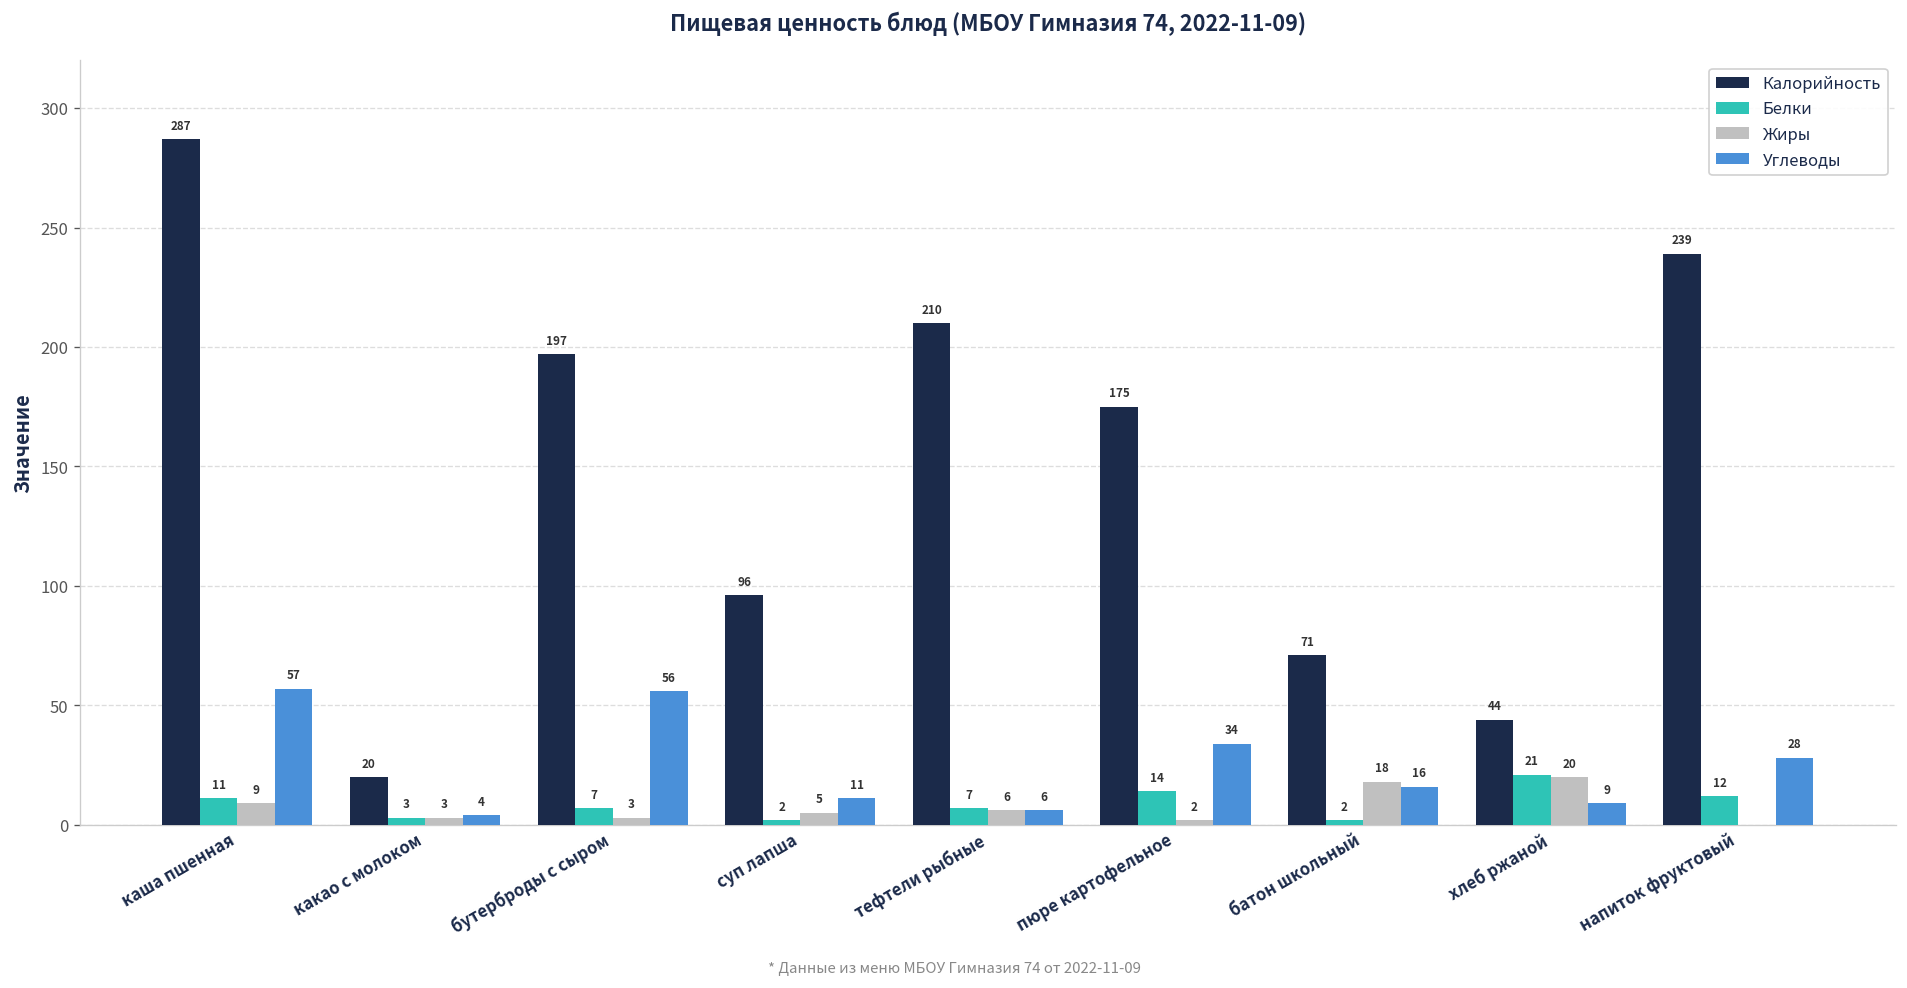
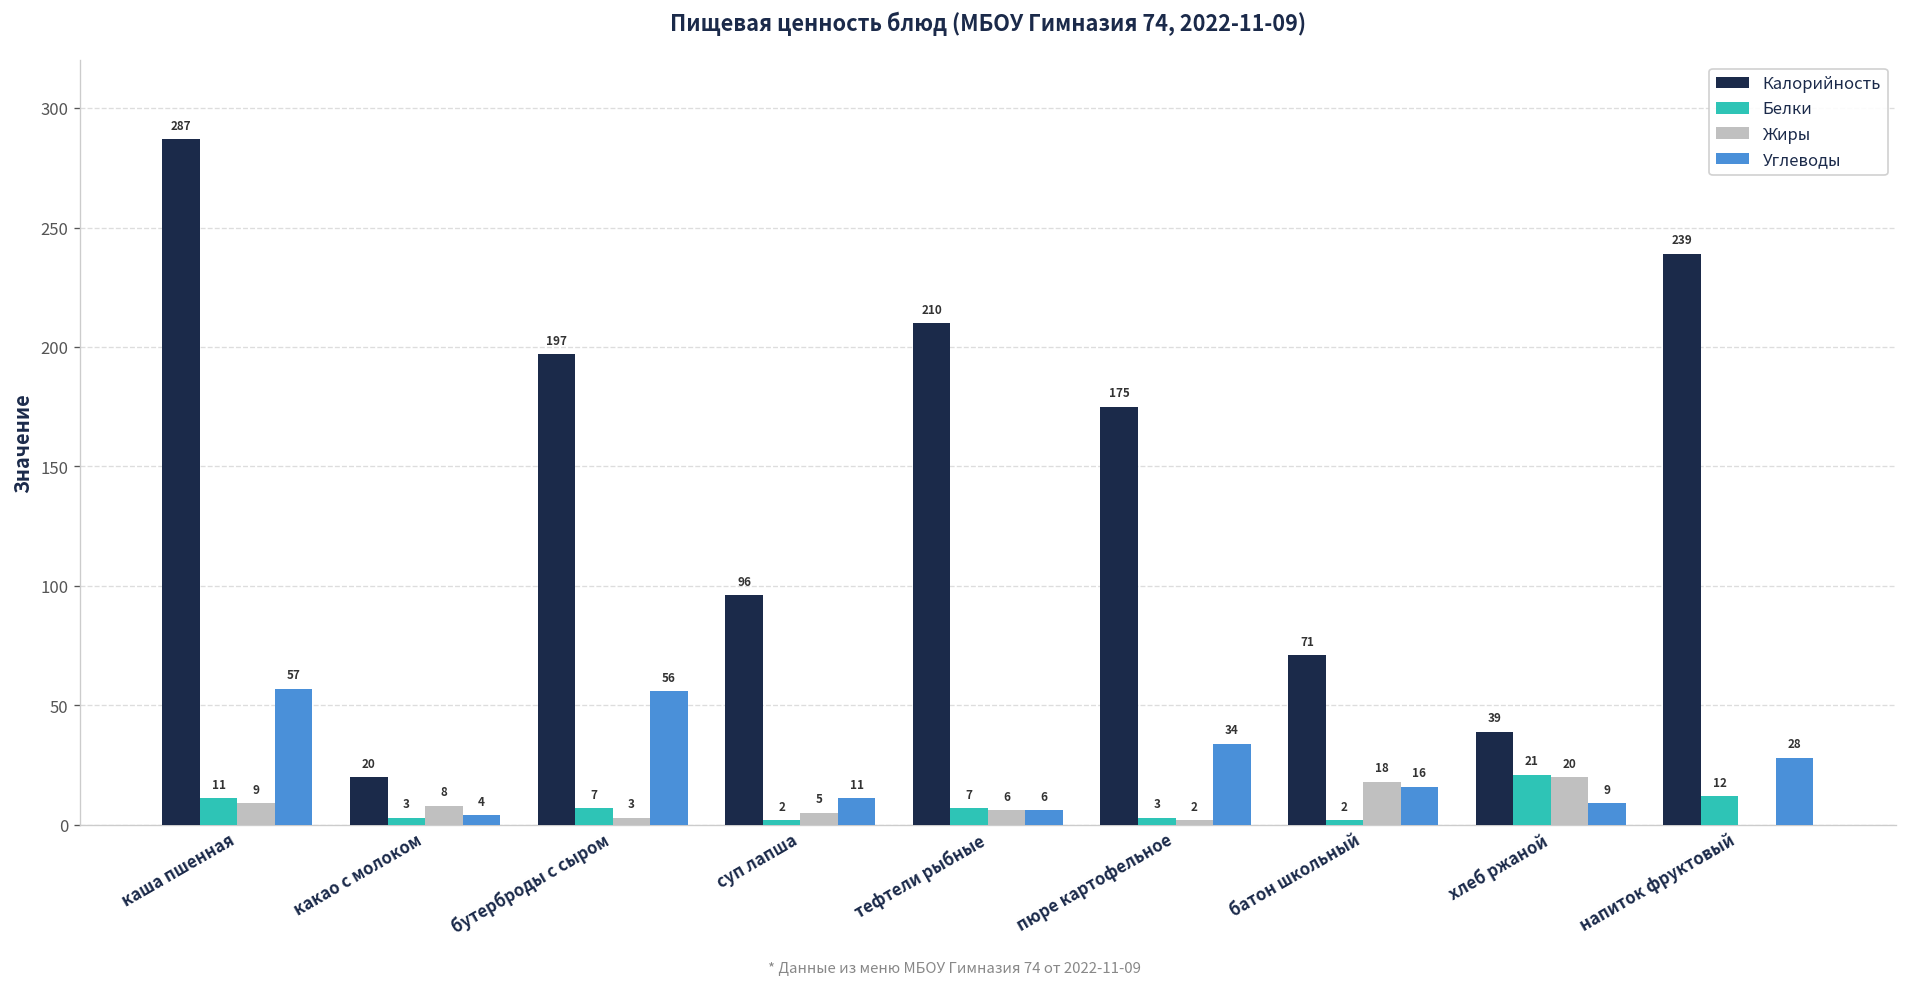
Жиры, какао с молоком: 3 -> 8
Белки, пюре картофельное: 14 -> 3
Калорийность, хлеб ржаной: 44 -> 39
